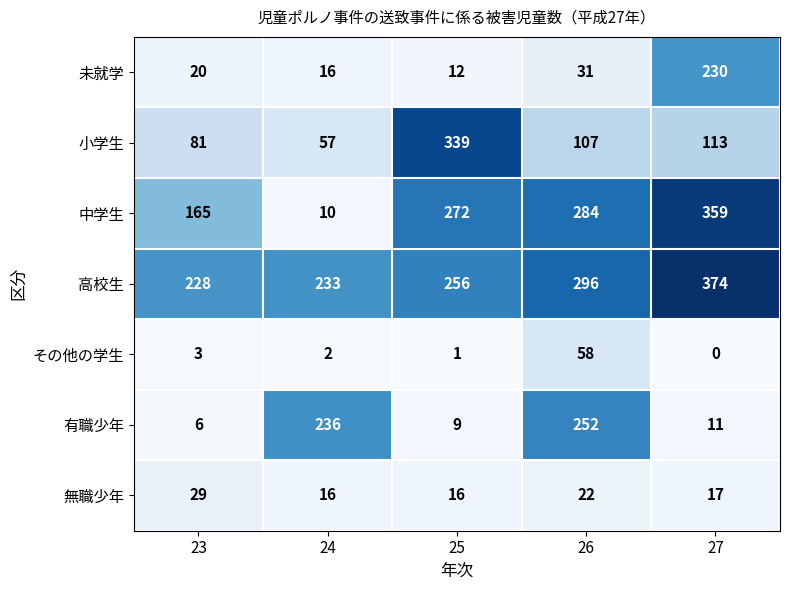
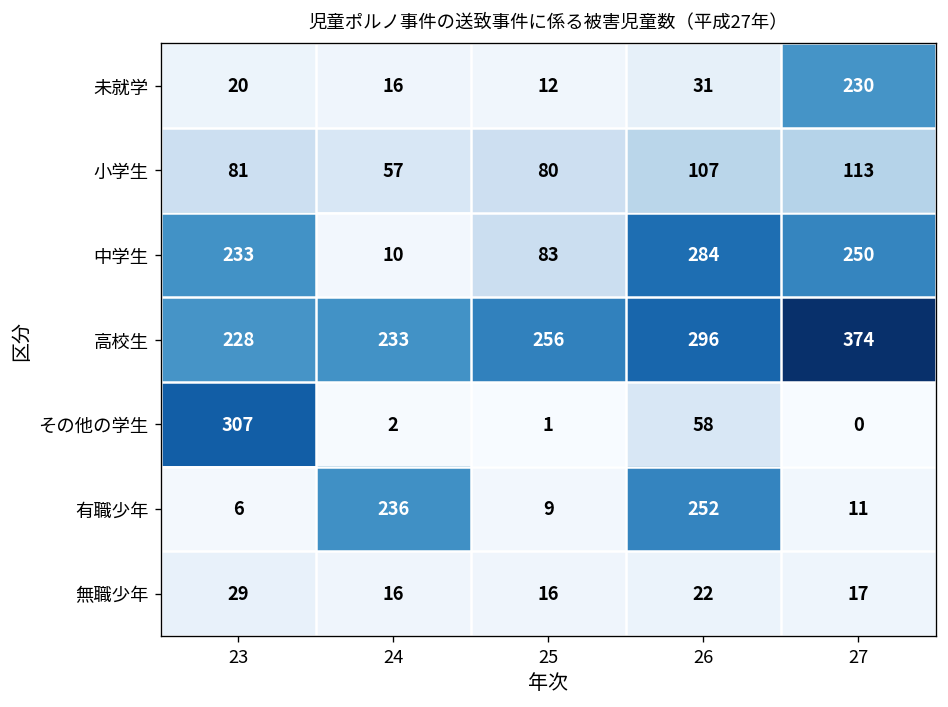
小学生, 25: 339 -> 80
中学生, 23: 165 -> 233
中学生, 25: 272 -> 83
中学生, 27: 359 -> 250
その他の学生, 23: 3 -> 307
